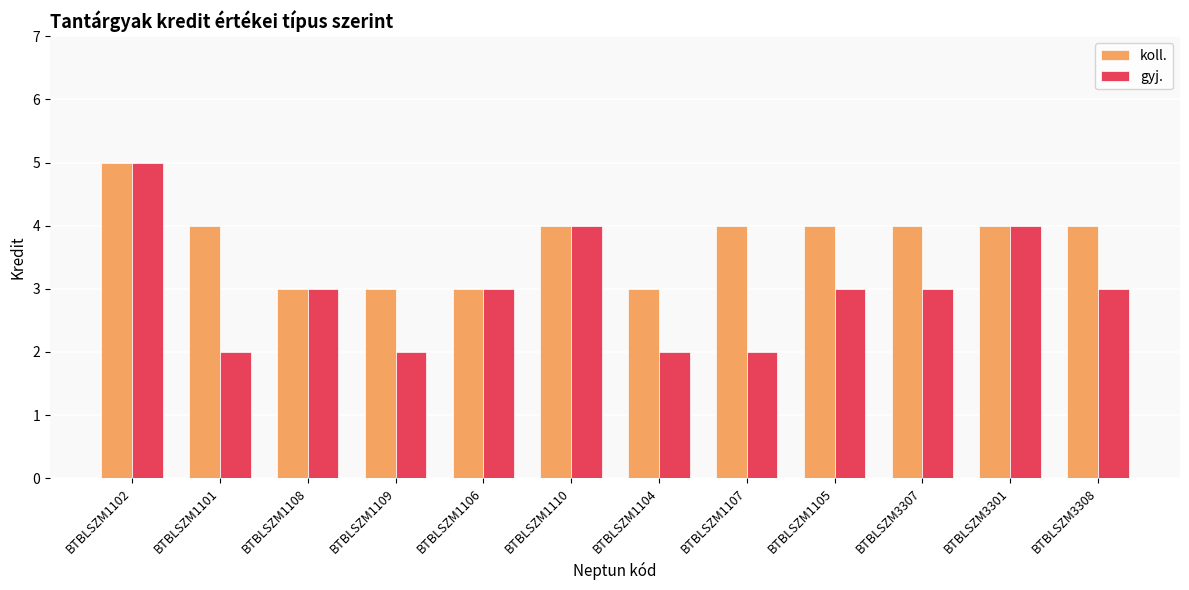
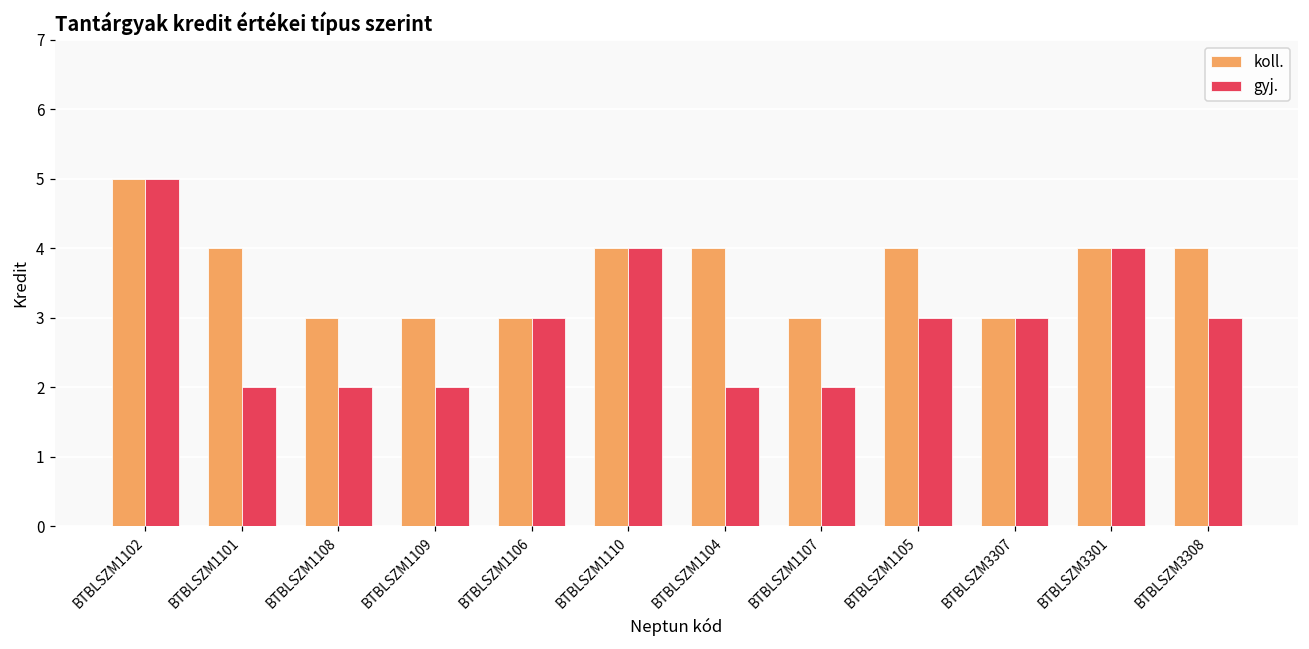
gyj., BTBLSZM1108: 3 -> 2
koll., BTBLSZM1104: 3 -> 4
koll., BTBLSZM1107: 4 -> 3
koll., BTBLSZM3307: 4 -> 3
